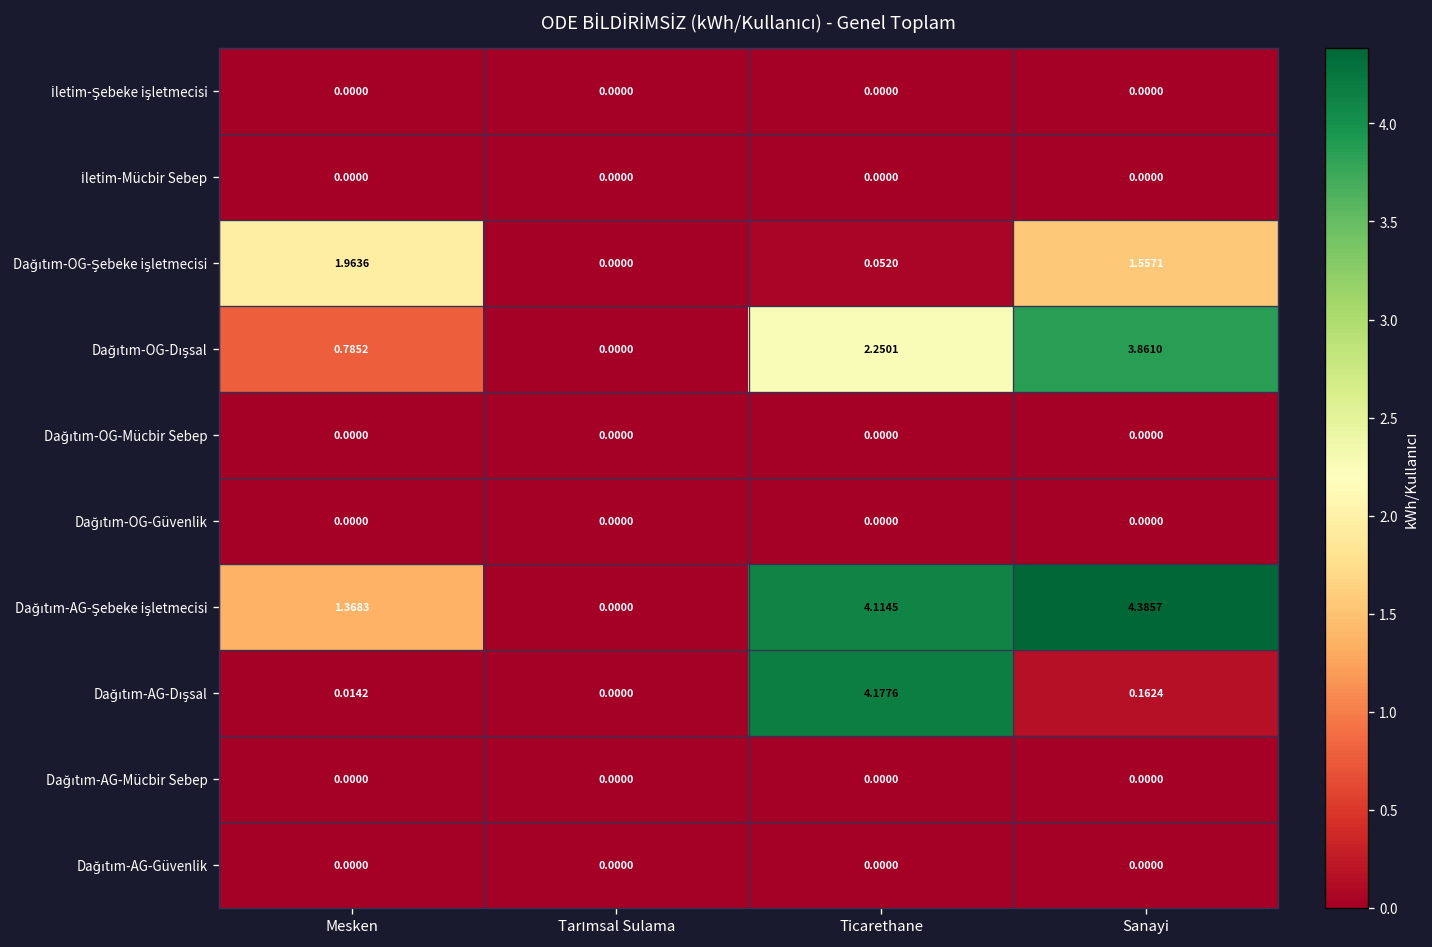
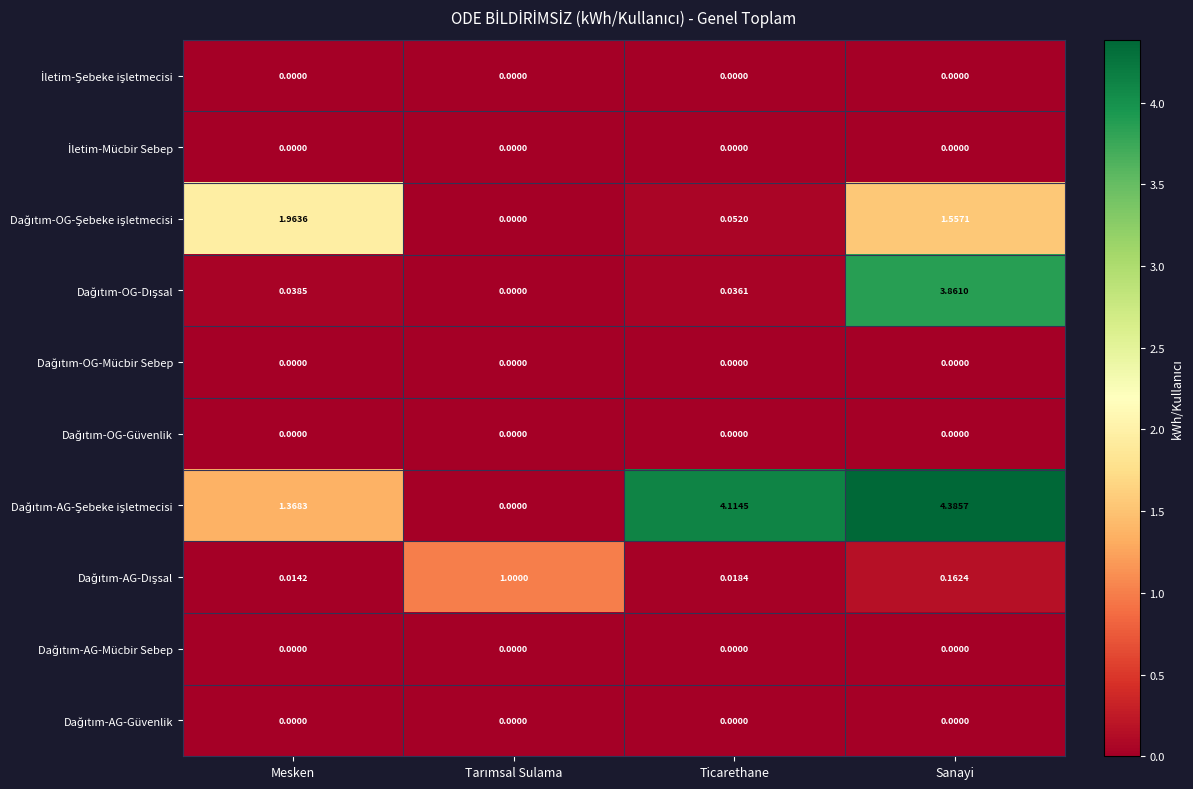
Dağıtım-OG-Dışsal, Mesken: 0.7852 -> 0.0385
Dağıtım-OG-Dışsal, Ticarethane: 2.2501 -> 0.0361
Dağıtım-AG-Dışsal, Tarımsal Sulama: 0.0000 -> 1.0000
Dağıtım-AG-Dışsal, Ticarethane: 4.1776 -> 0.0184
